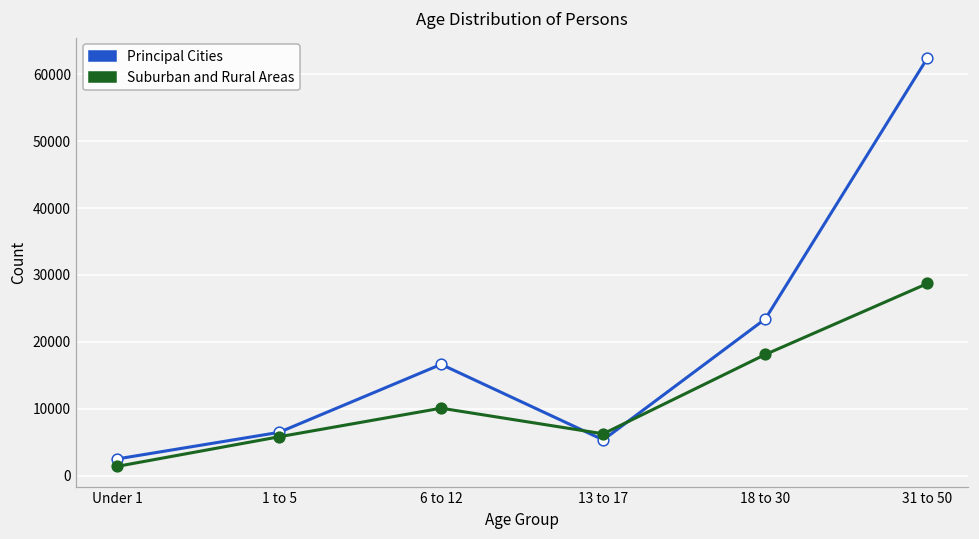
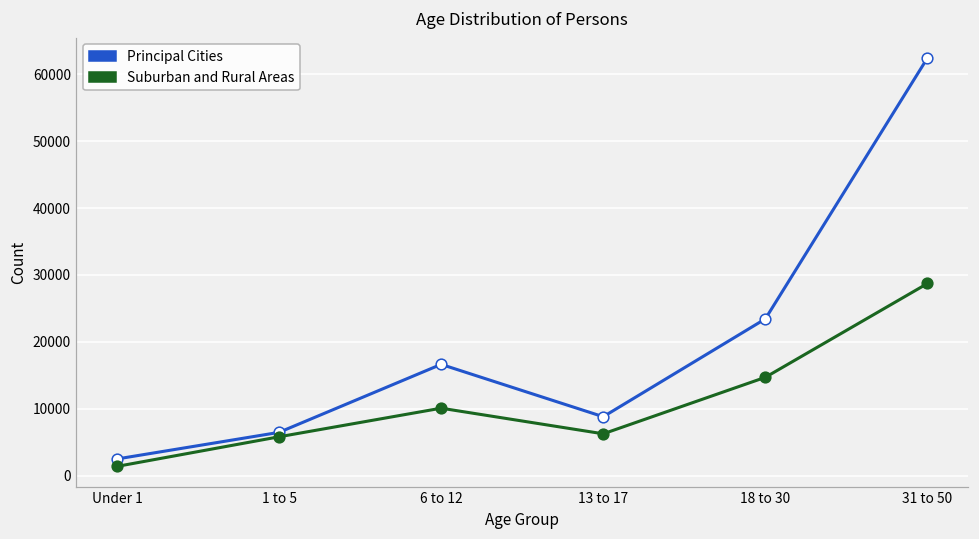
Principal Cities, 13 to 17: 5000 -> 9000
Suburban and Rural Areas, 18 to 30: 18000 -> 15000
